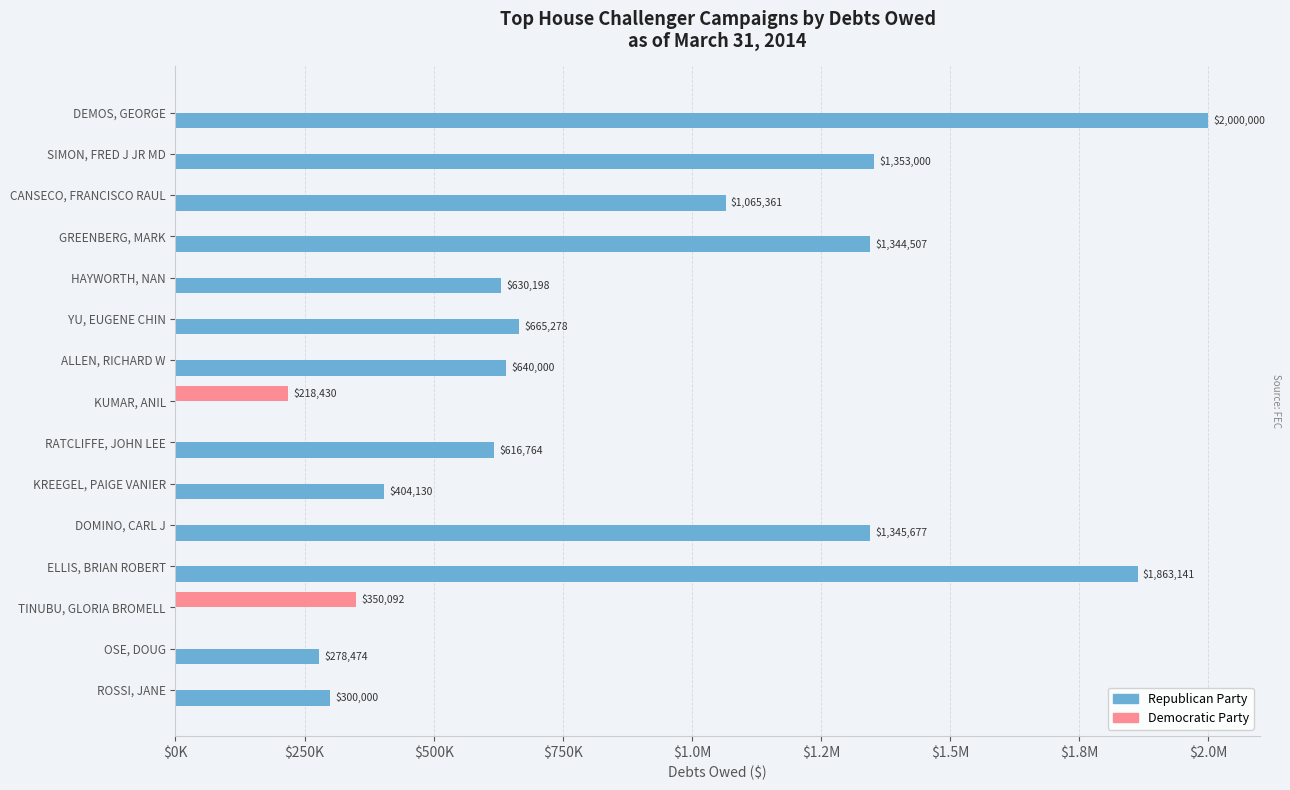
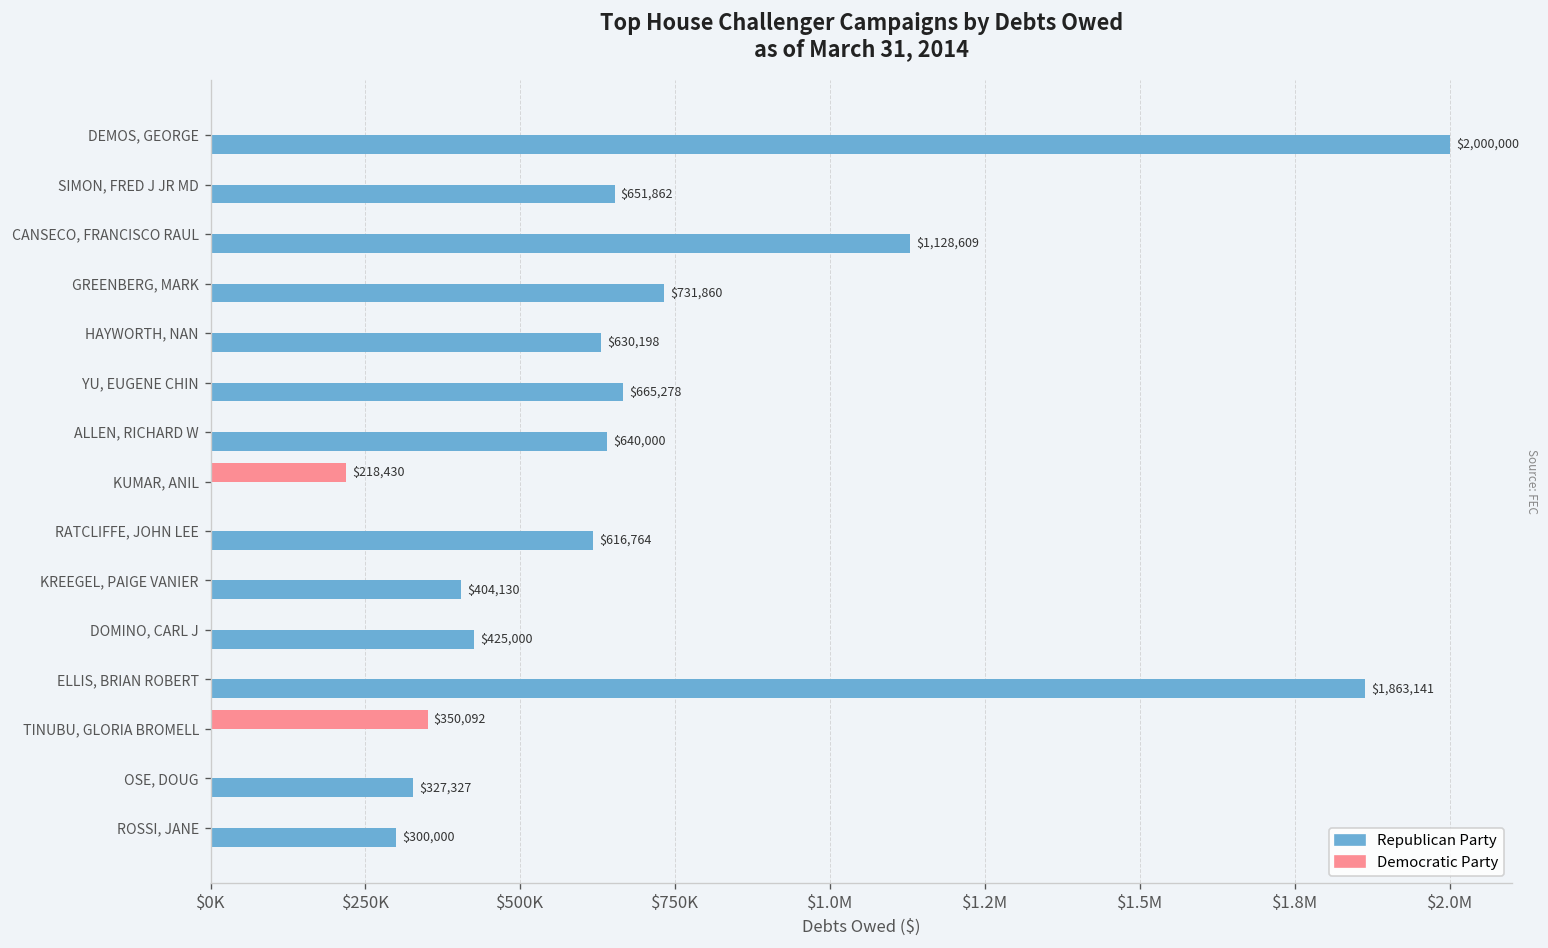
Republican Party, SIMON, FRED J JR MD: $1,353,000 -> $651,862
Republican Party, CANSECO, FRANCISCO RAUL: $1,065,361 -> $1,128,609
Republican Party, GREENBERG, MARK: $1,344,507 -> $731,860
Republican Party, DOMINO, CARL J: $1,345,677 -> $425,000
Republican Party, OSE, DOUG: $278,474 -> $327,327
